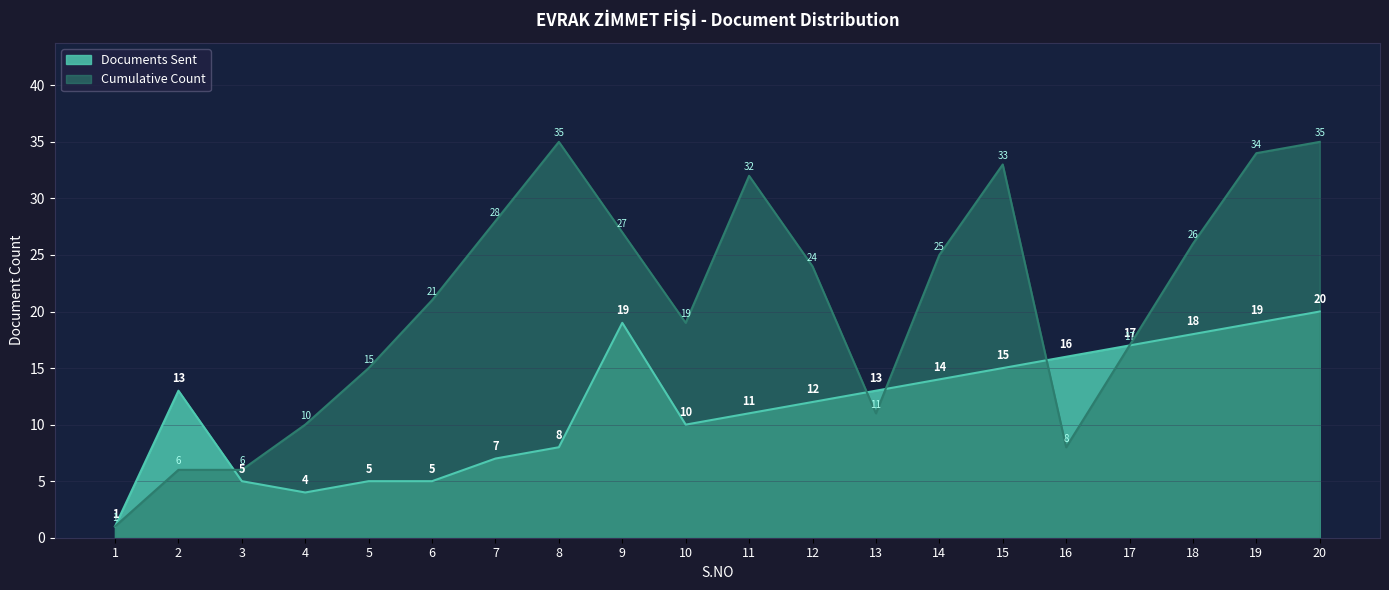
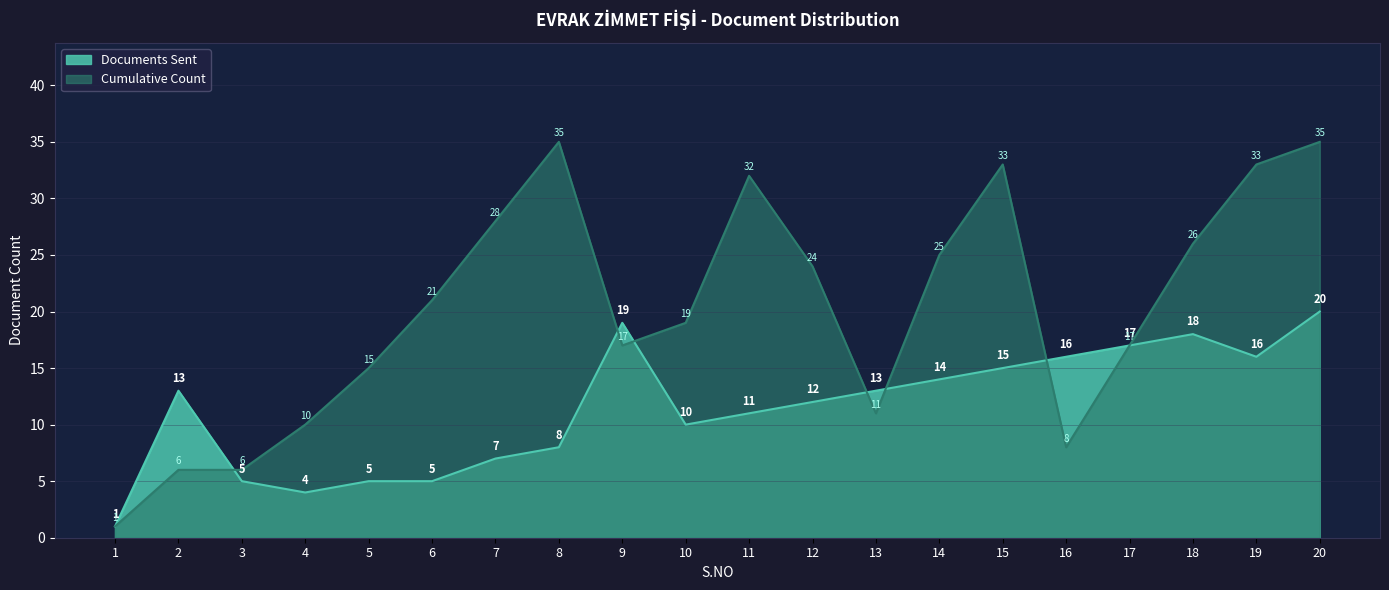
Cumulative Count, 9: 27 -> 17
Documents Sent, 19: 19 -> 16
Cumulative Count, 19: 34 -> 33
